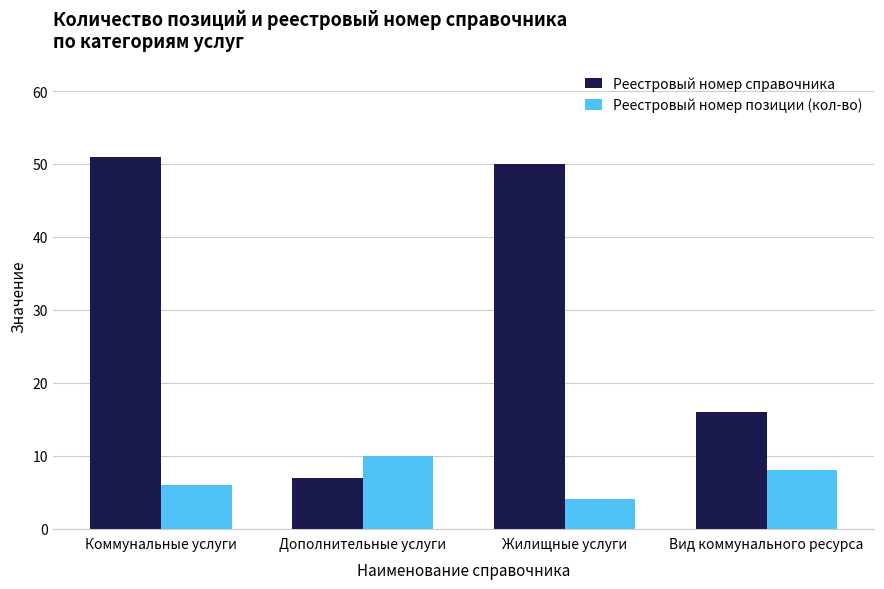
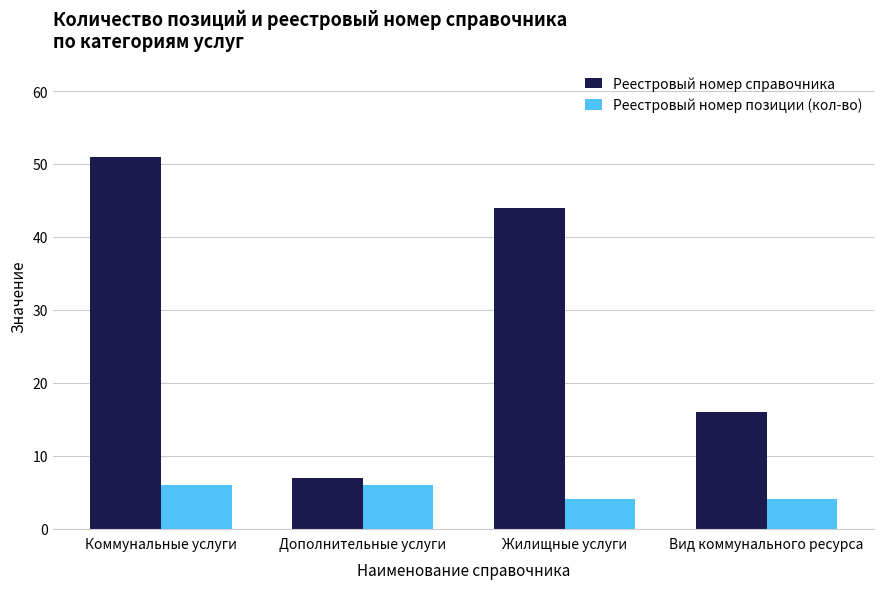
Реестровый номер позиции (кол-во), Дополнительные услуги: 10 -> 6
Реестровый номер справочника, Жилищные услуги: 50 -> 44
Реестровый номер позиции (кол-во), Вид коммунального ресурса: 8 -> 4
